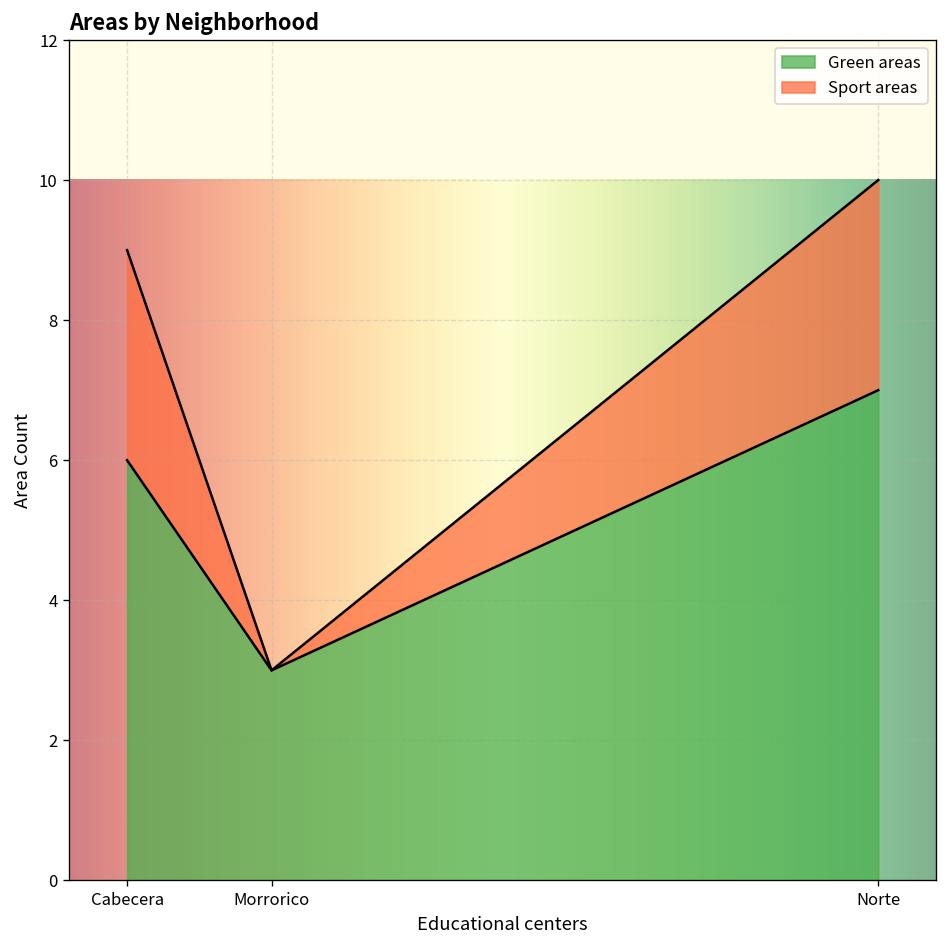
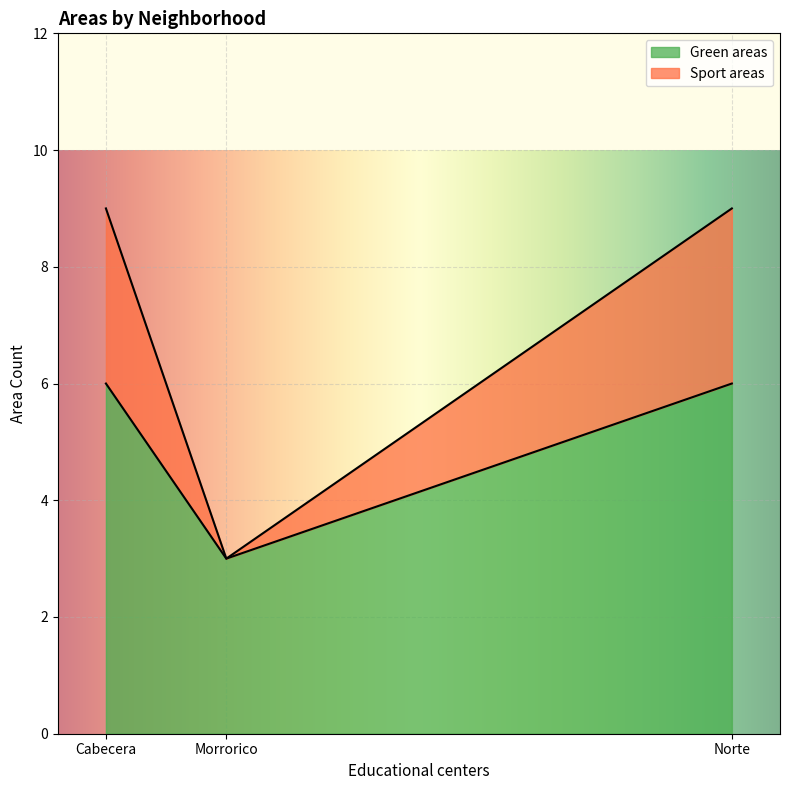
Green areas, Norte: 7 -> 6
